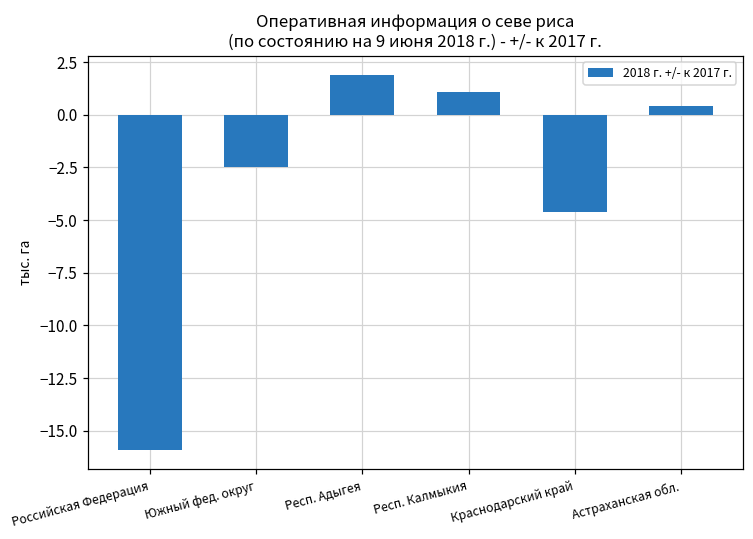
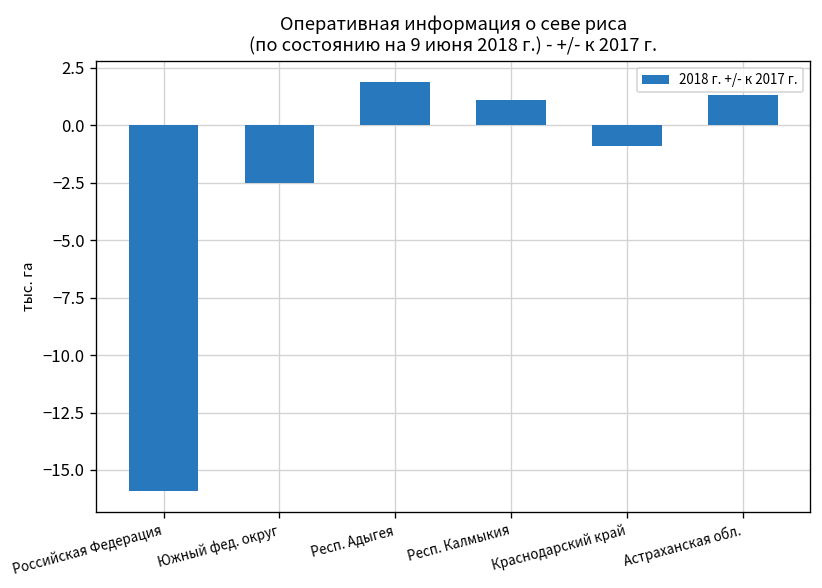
Краснодарский край: -4.6 -> -0.9
Астраханская обл.: 0.4 -> 1.3
